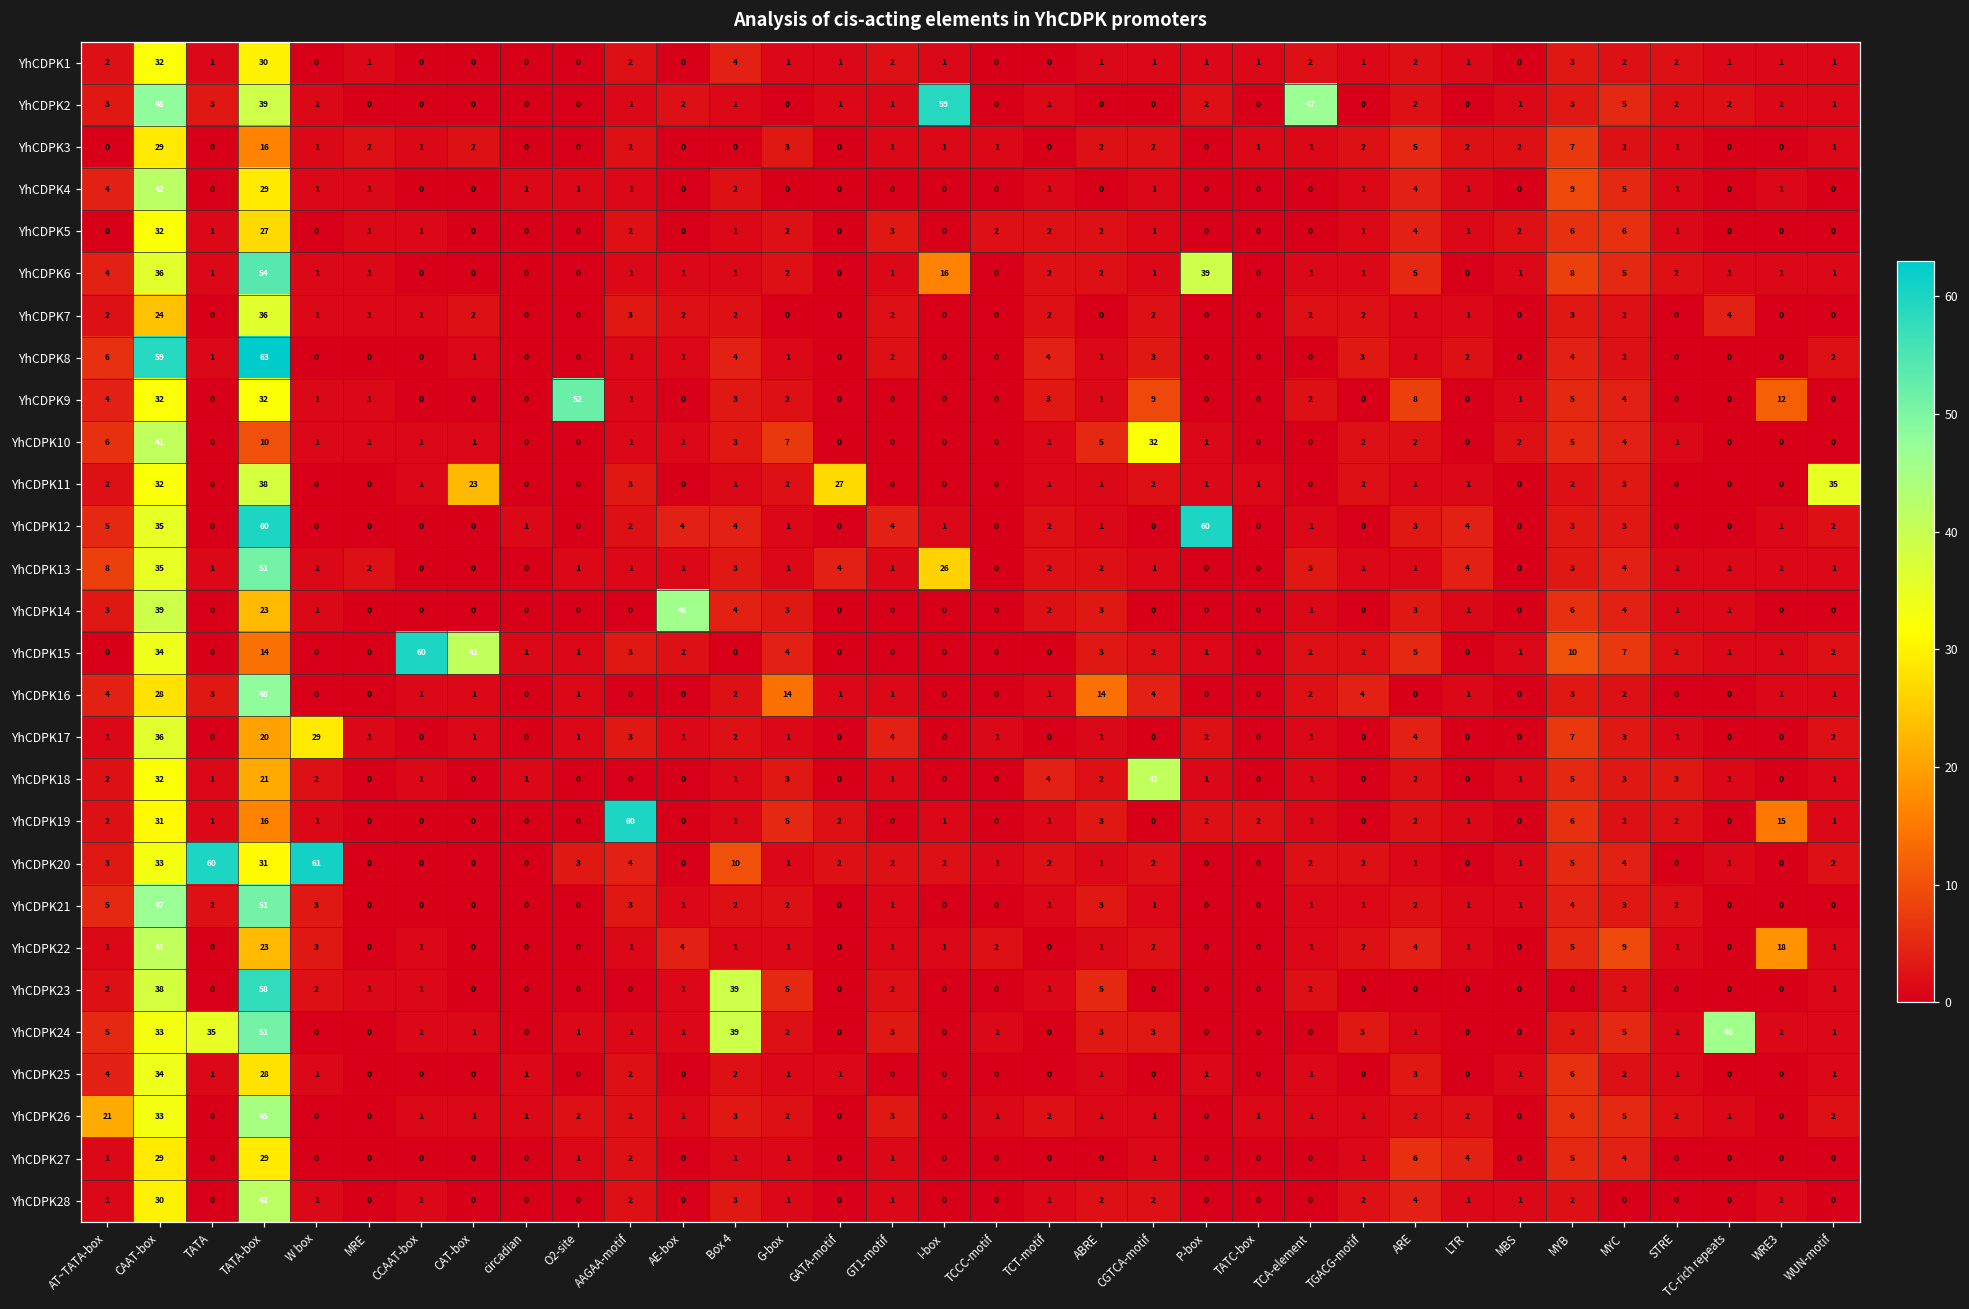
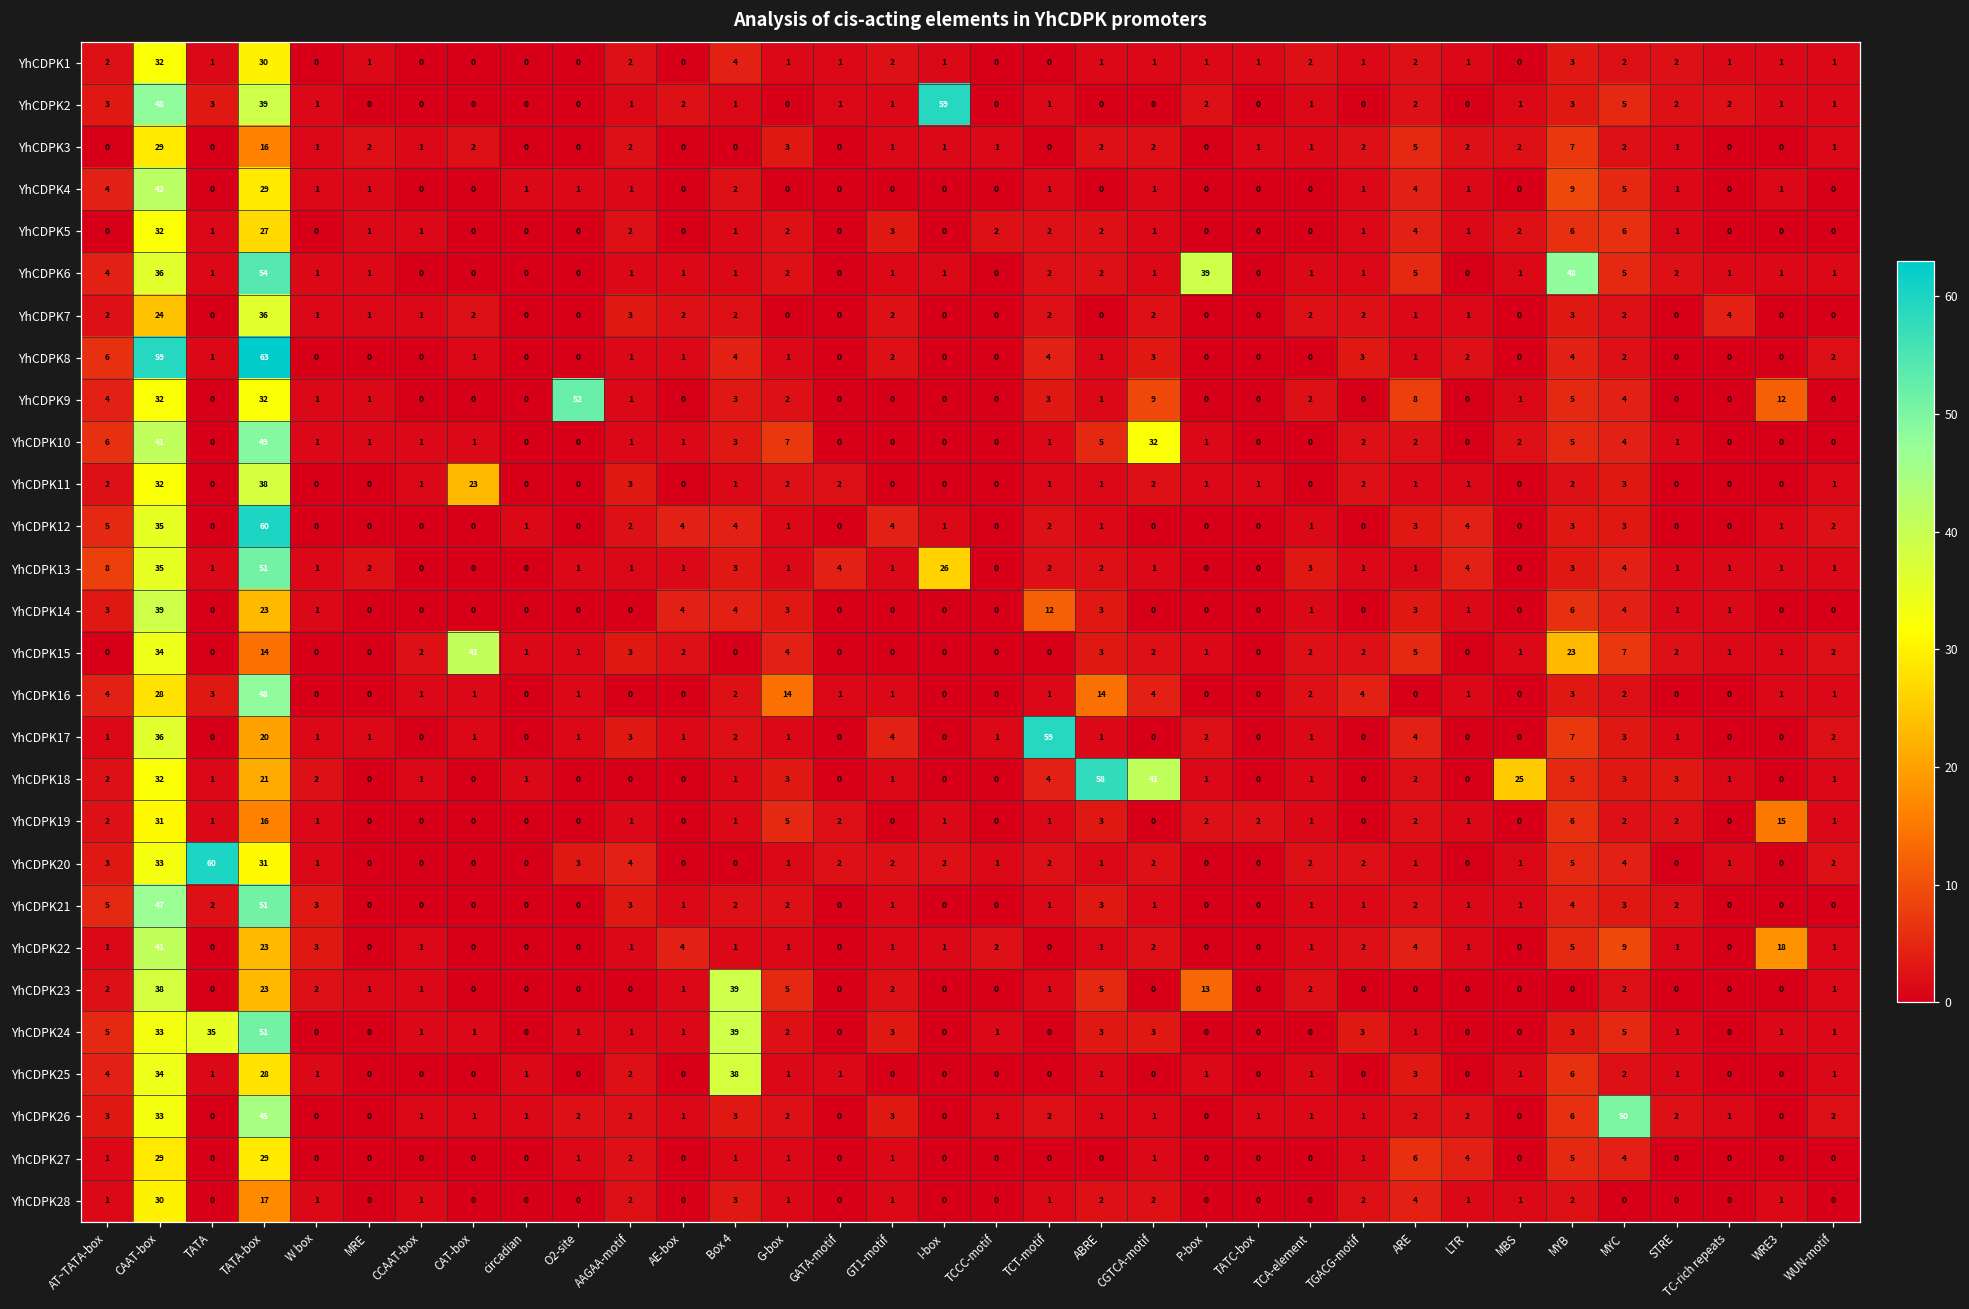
YhCDPK2, TCA-element: 47 -> 1
YhCDPK6, I-box: 16 -> 1
YhCDPK6, MYB: 8 -> 48
YhCDPK10, TATA-box: 10 -> 49
YhCDPK11, GATA-motif: 27 -> 2
YhCDPK11, WUN-motif: 35 -> 1
YhCDPK12, P-box: 60 -> 0
YhCDPK14, AE-box: 46 -> 4
YhCDPK14, TCT-motif: 2 -> 12
YhCDPK15, CCAAT-box: 60 -> 2
YhCDPK15, MYB: 10 -> 23
YhCDPK17, W box: 29 -> 1
YhCDPK17, TCT-motif: 0 -> 59
YhCDPK18, ABRE: 2 -> 58
YhCDPK18, MBS: 1 -> 25
YhCDPK19, AAGAA-motif: 60 -> 1
YhCDPK20, W box: 61 -> 1
YhCDPK20, Box 4: 10 -> 0
YhCDPK23, TATA-box: 58 -> 23
YhCDPK23, P-box: 0 -> 13
YhCDPK24, TC-rich repeats: 46 -> 0
YhCDPK25, Box 4: 2 -> 38
YhCDPK26, AT~TATA-box: 21 -> 3
YhCDPK26, MYC: 5 -> 50
YhCDPK28, TATA-box: 42 -> 17
